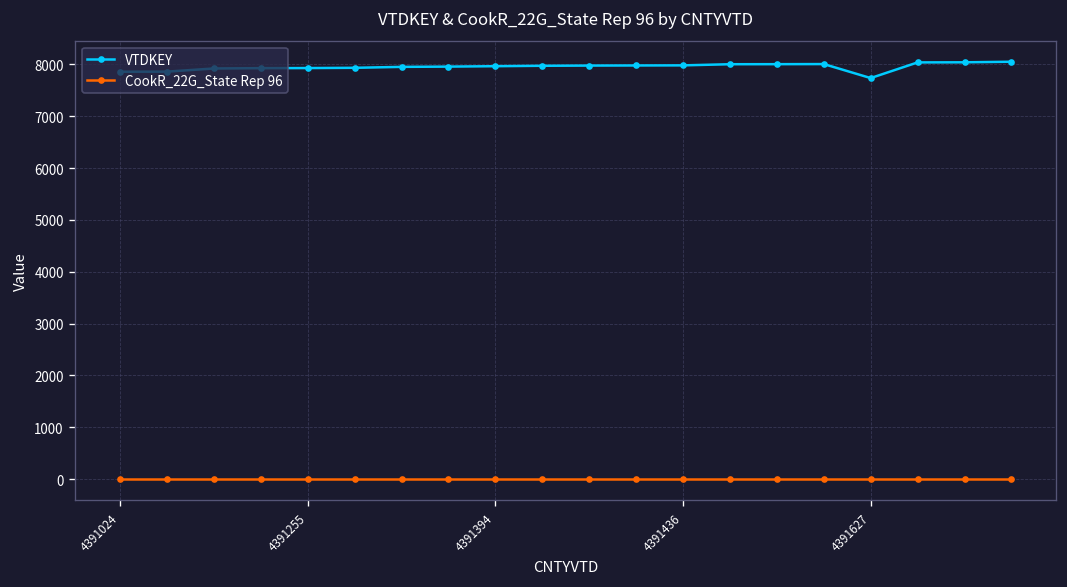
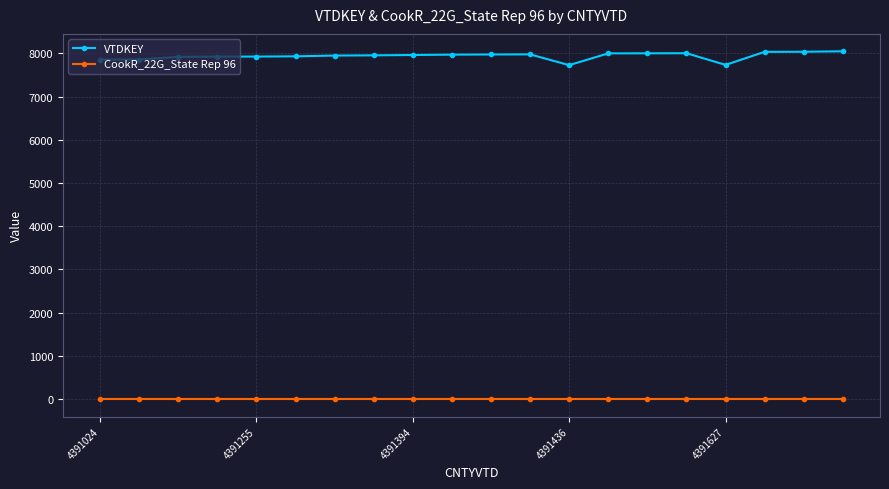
VTDKEY, 4391436: 8000 -> 7700
